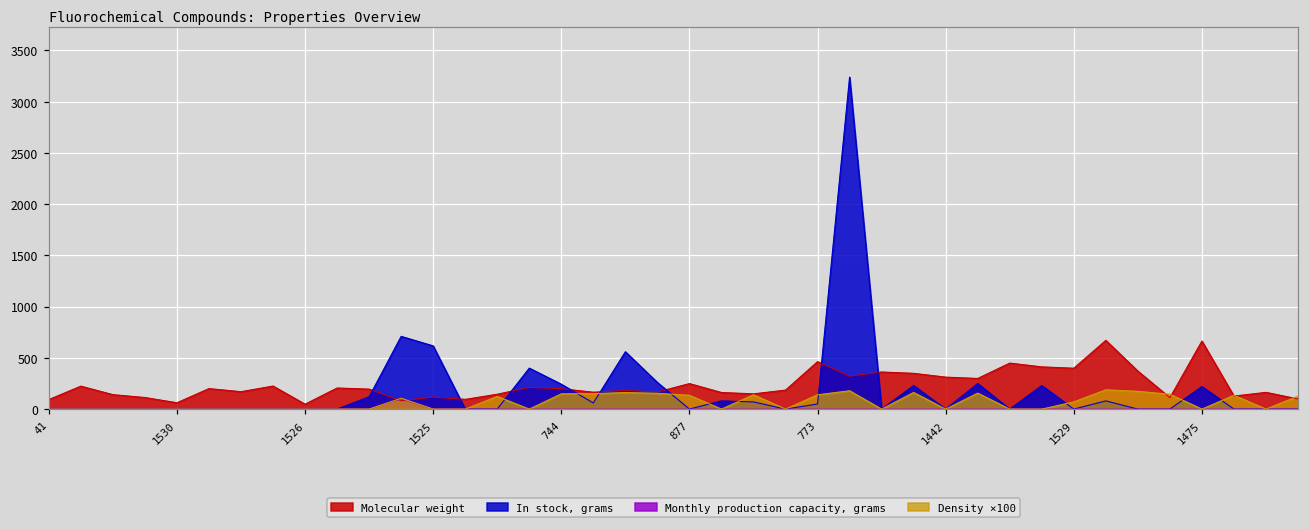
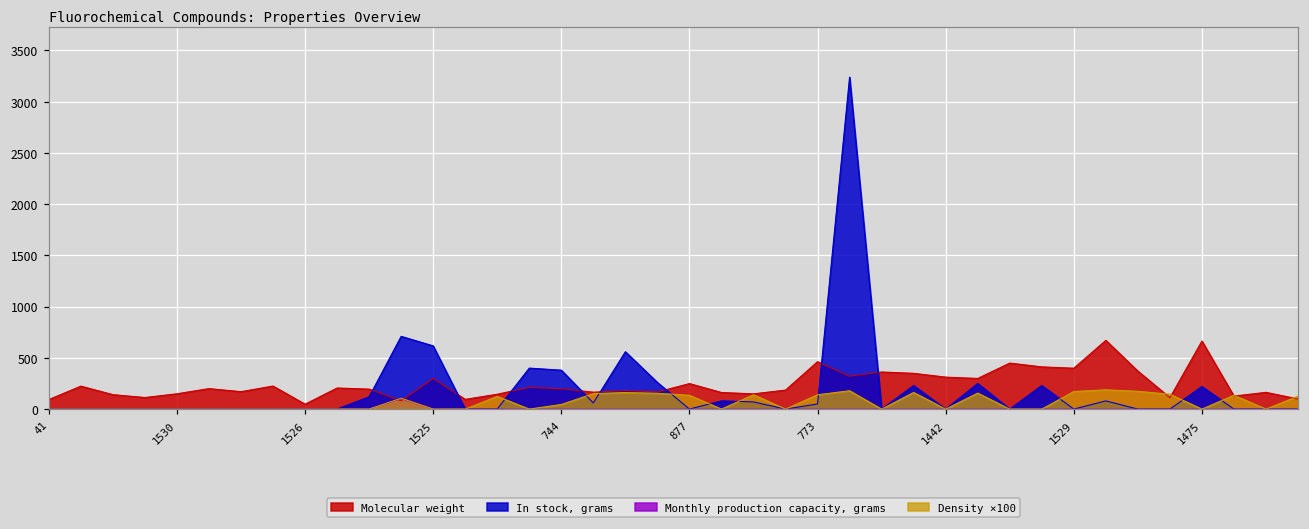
Molecular weight, 1530: 60 -> 150
Molecular weight, 1525: 100 -> 300
In stock, grams, 744: 200 -> 400
Density ×100, 744: 100 -> 0
Density ×100, 1529: 100 -> 200
